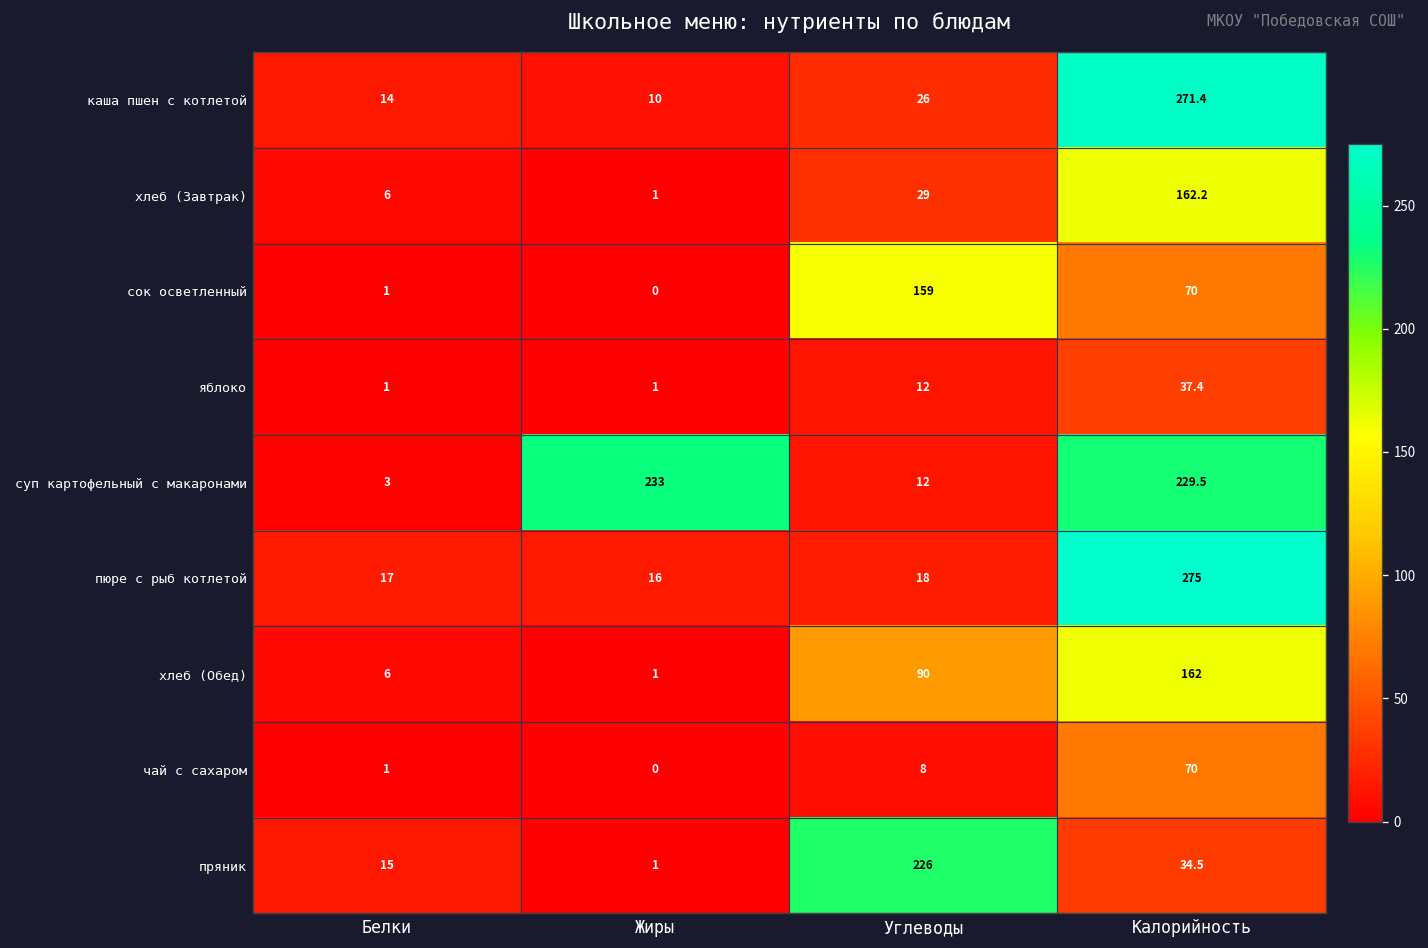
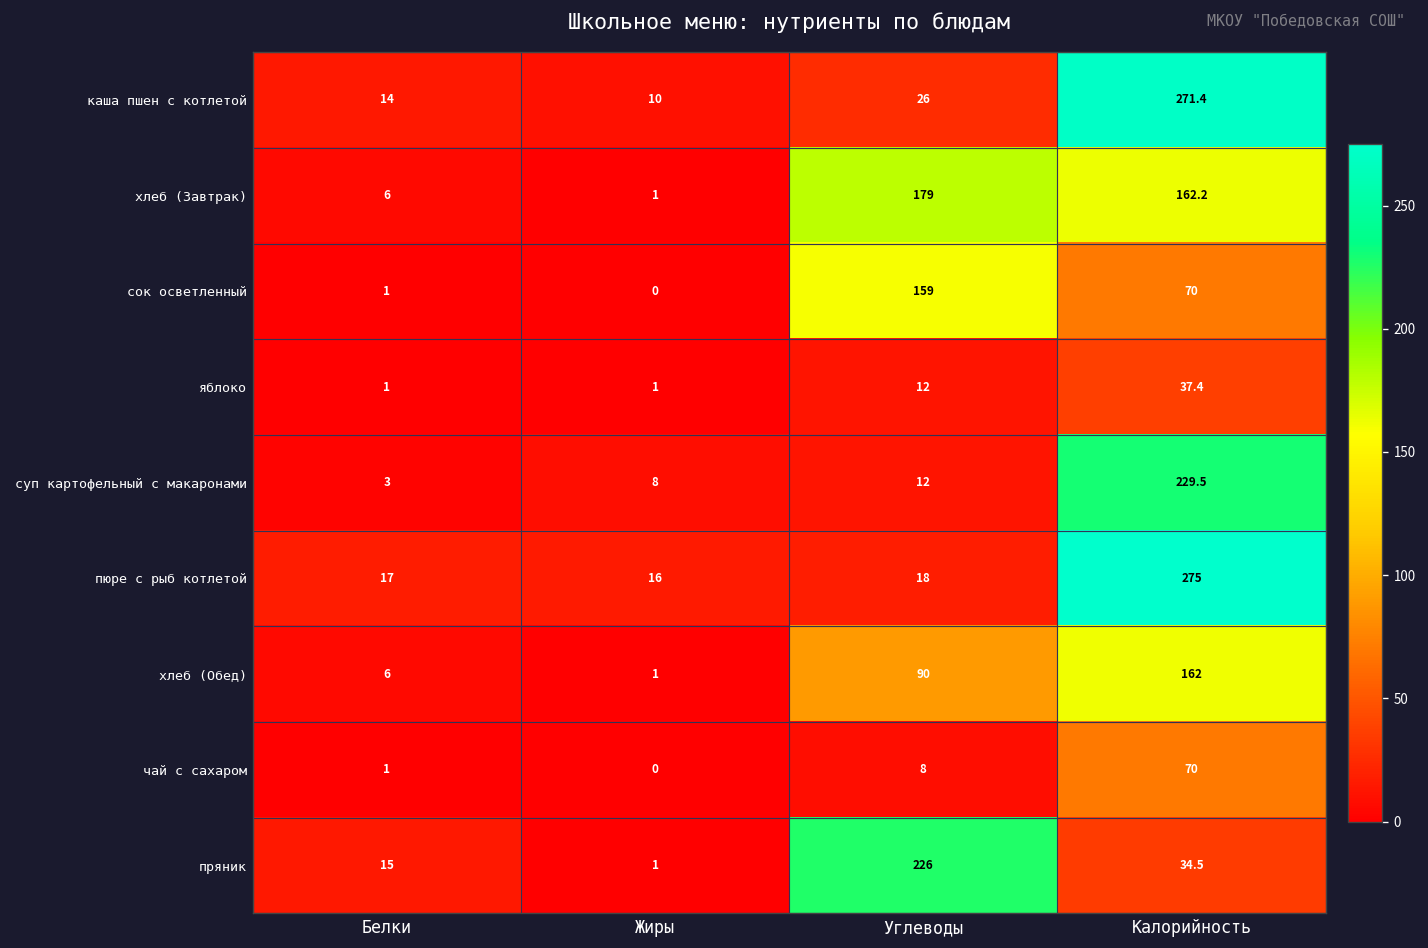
хлеб (Завтрак), Углеводы: 29 -> 179
суп картофельный с макаронами, Жиры: 233 -> 8
